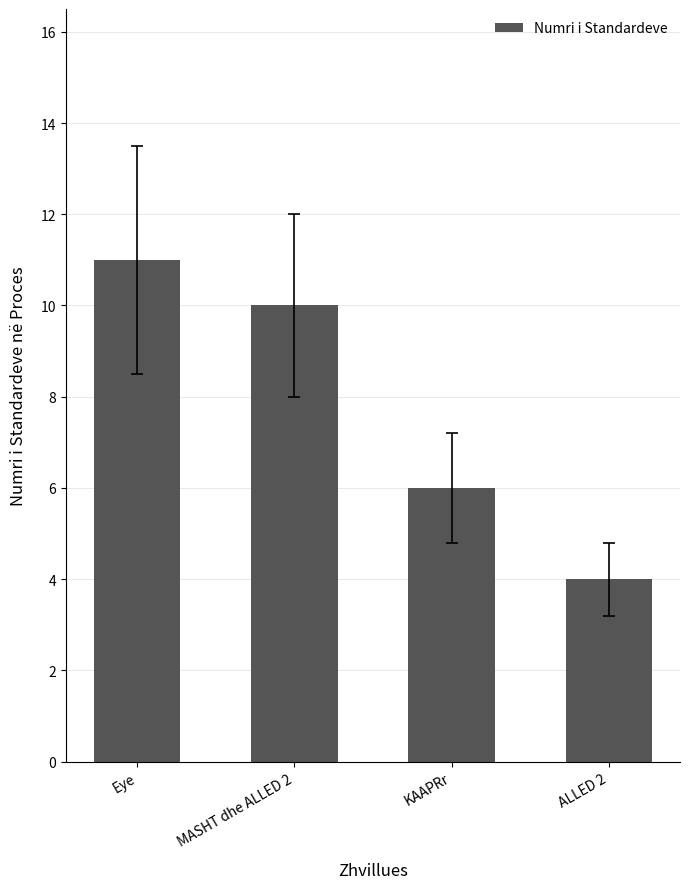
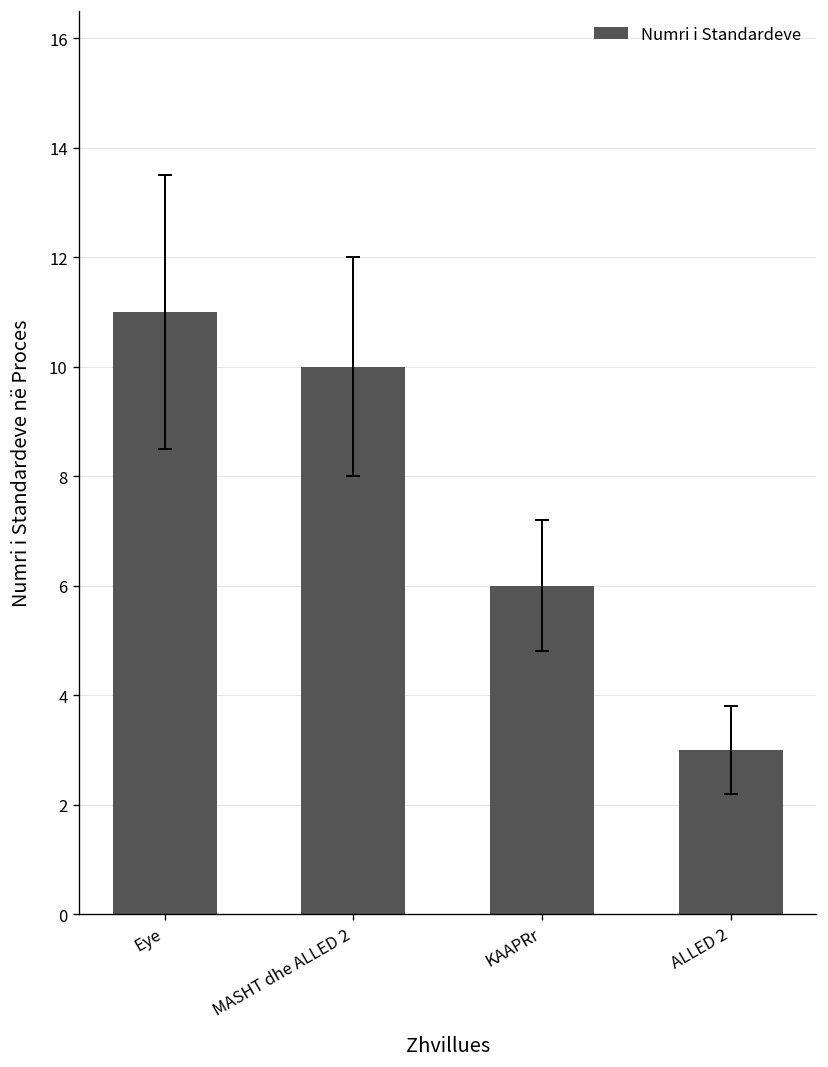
Numri i Standardeve, ALLED 2: 4 -> 3
